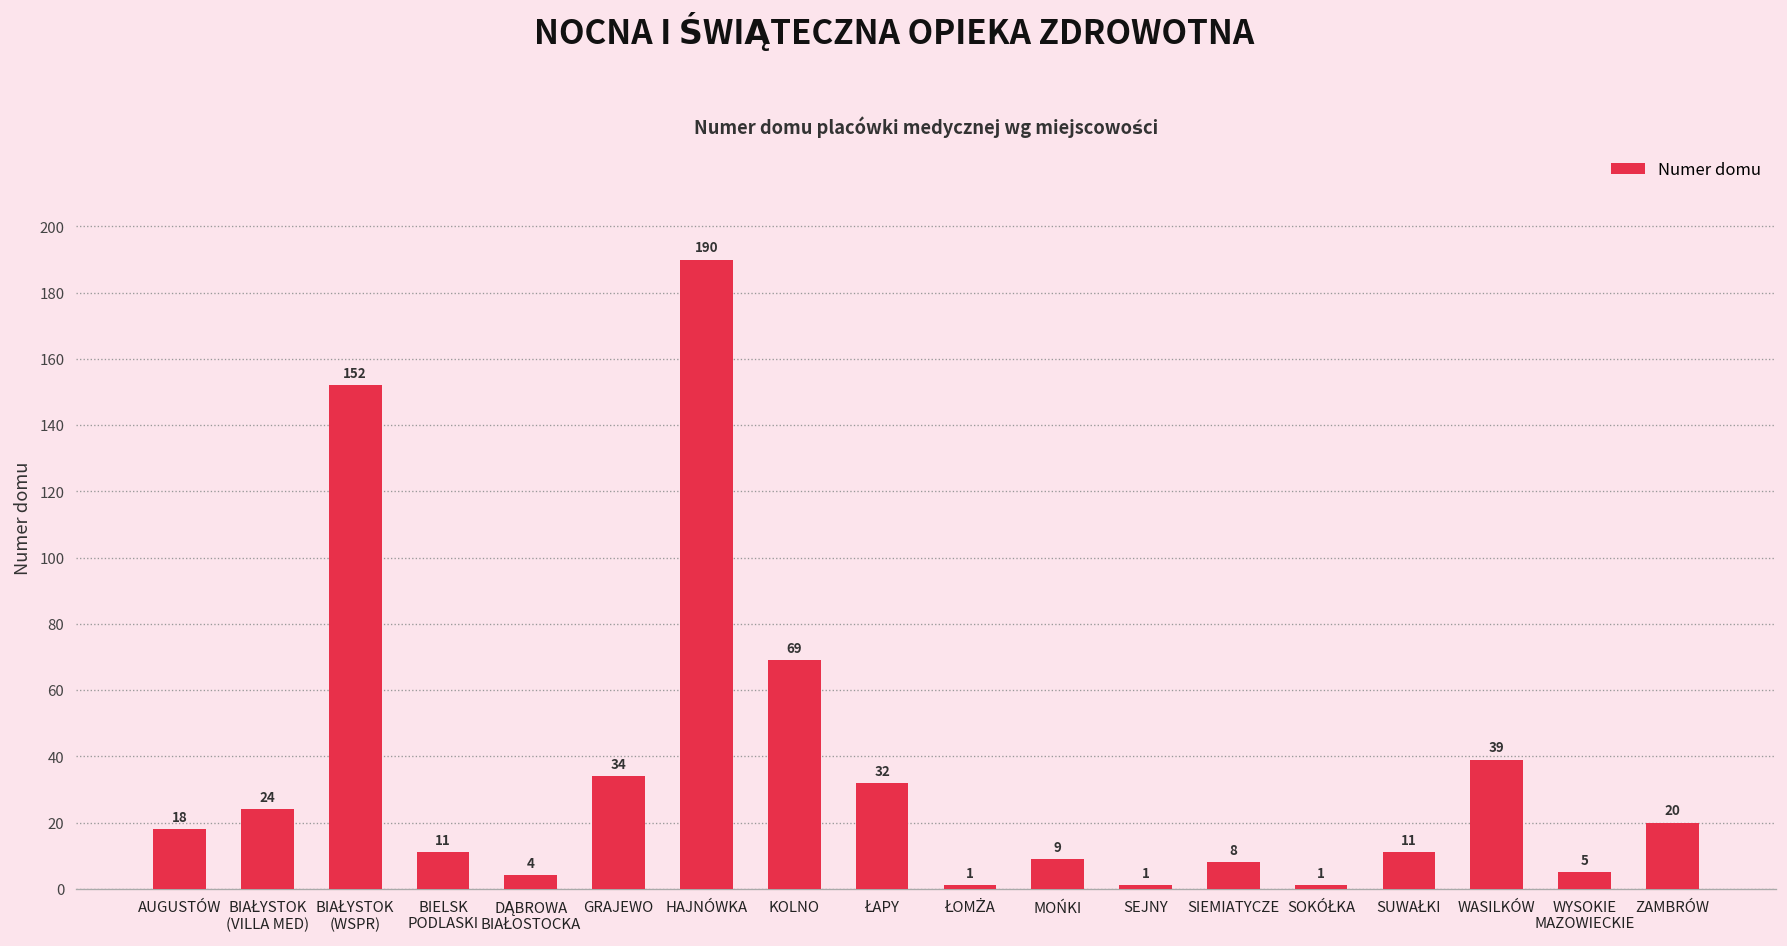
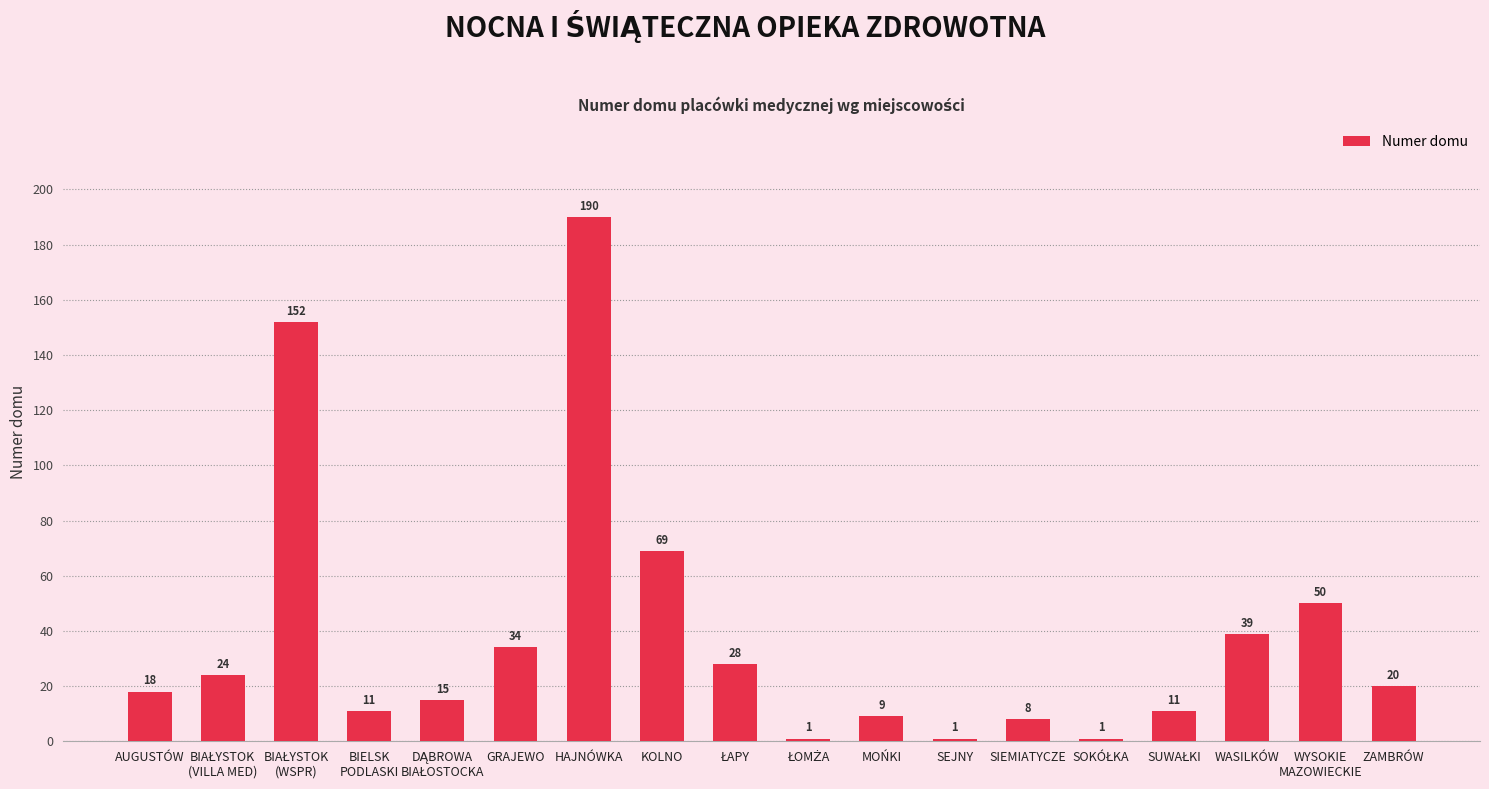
DĄBROWA BIAŁOSTOCKA: 4 -> 15
ŁAPY: 32 -> 28
WYSOKIE MAZOWIECKIE: 5 -> 50
